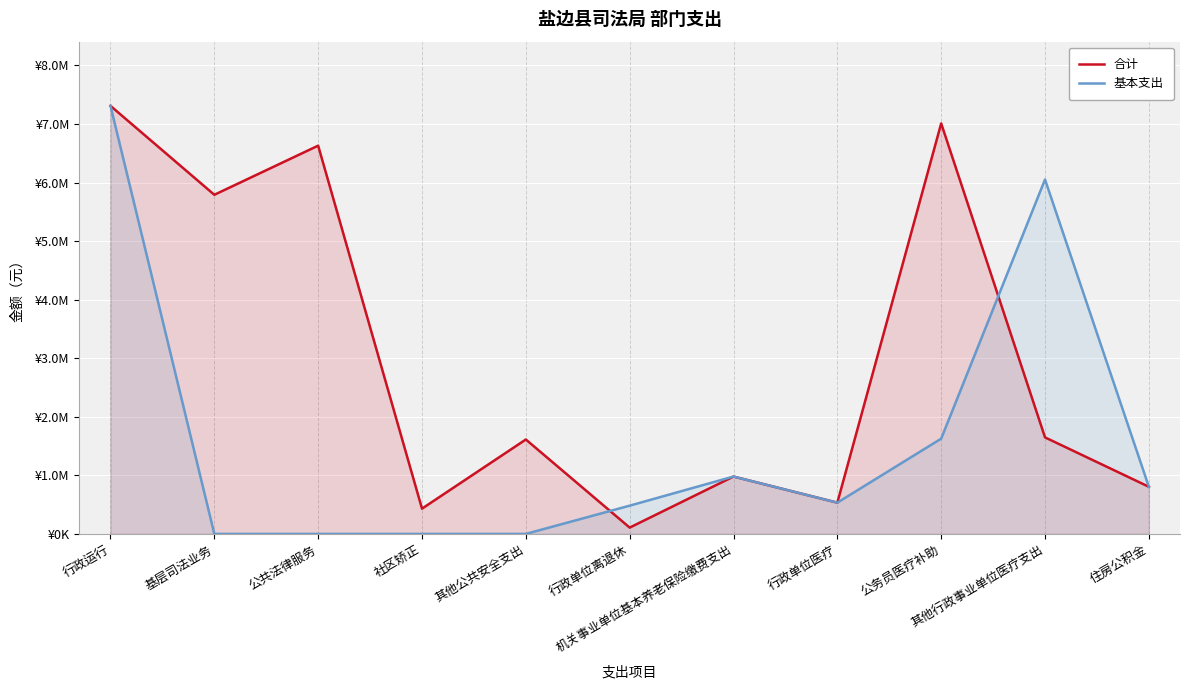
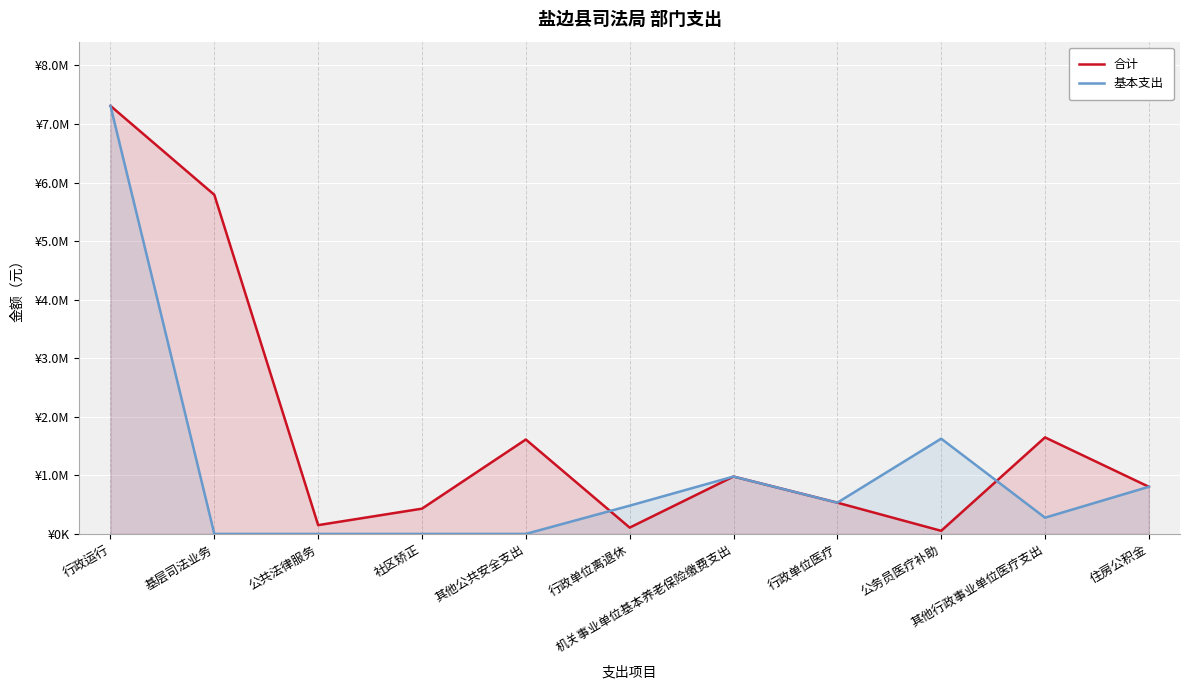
合计, 公共法律服务: ¥6600000 -> ¥200000
合计, 公务员医疗补助: ¥7000000 -> ¥100000
基本支出, 其他行政事业单位医疗支出: ¥6100000 -> ¥300000
